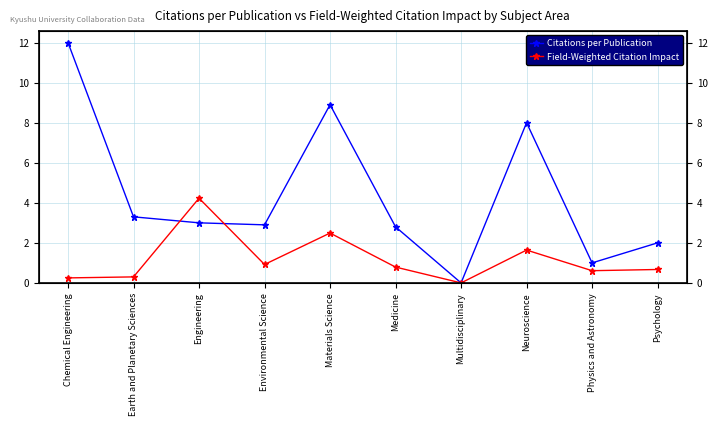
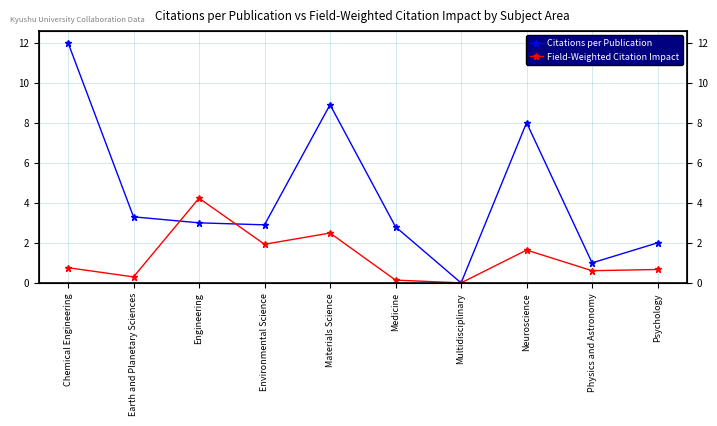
Field-Weighted Citation Impact, Chemical Engineering: 0.3 -> 0.8
Field-Weighted Citation Impact, Environmental Science: 0.9 -> 1.9
Field-Weighted Citation Impact, Medicine: 0.8 -> 0.1
